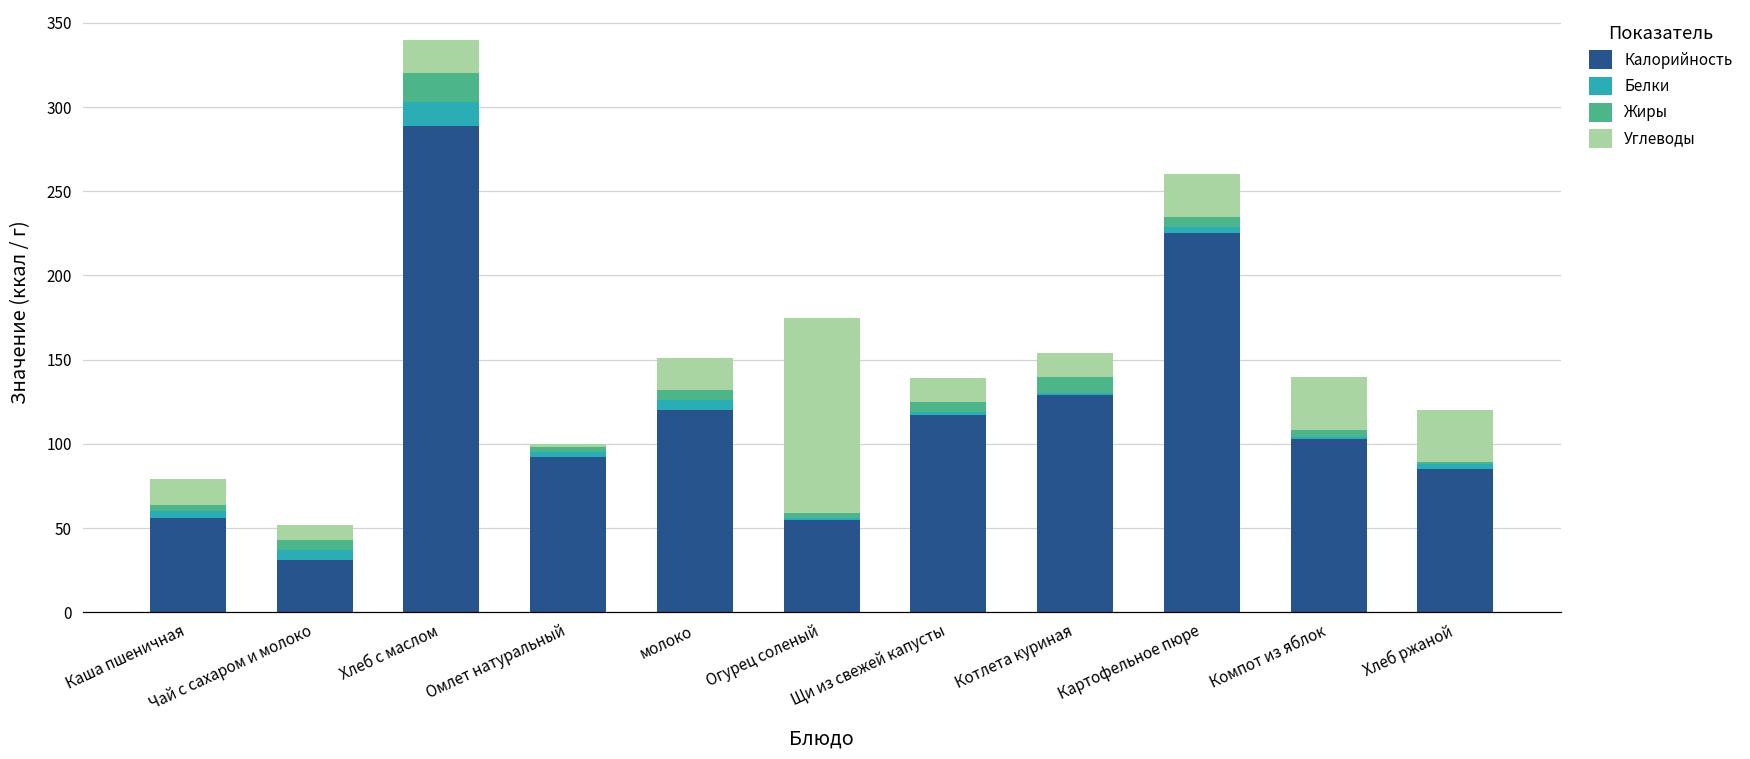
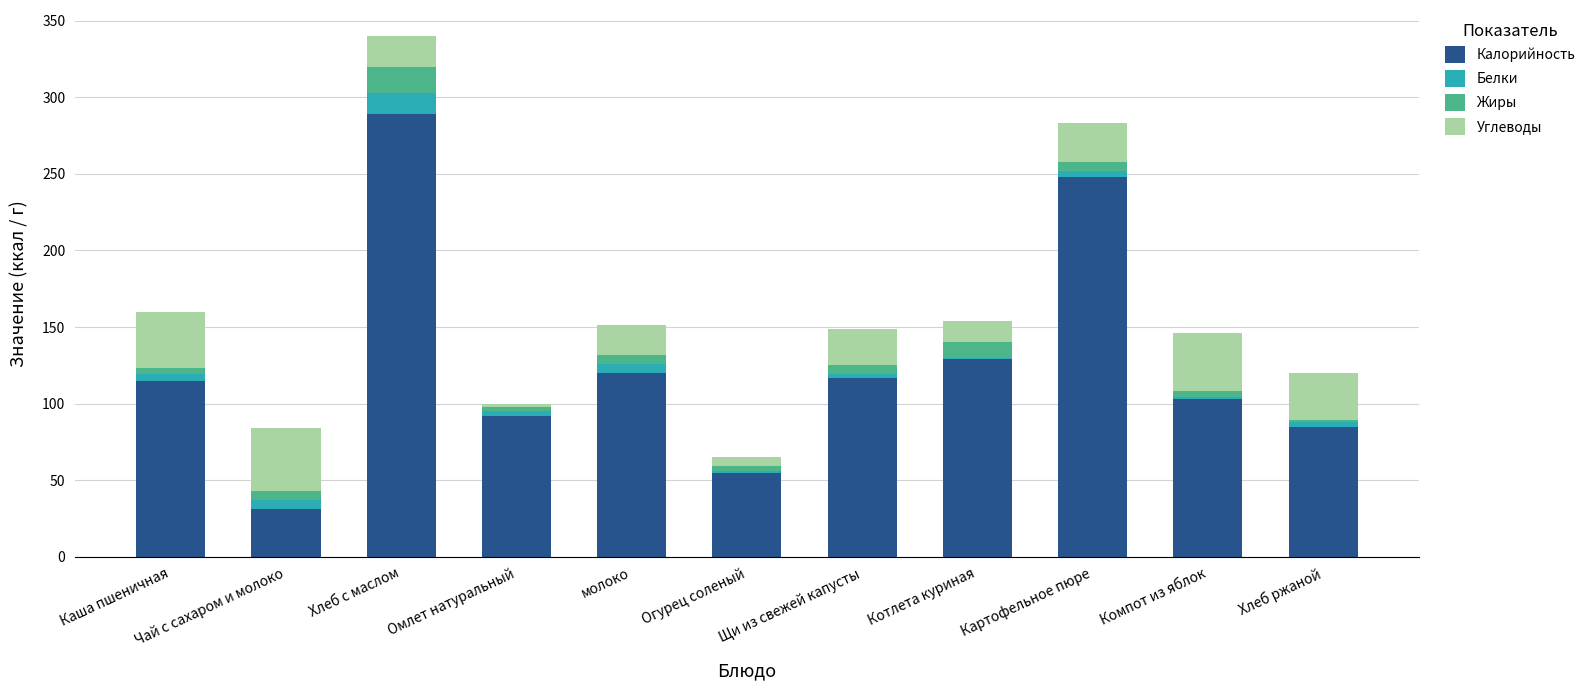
Калорийность, Каша пшеничная: 56 -> 115
Углеводы, Каша пшеничная: 15 -> 37
Углеводы, Чай с сахаром и молоко: 9 -> 41
Углеводы, Огурец соленый: 116 -> 6
Углеводы, Щи из свежей капусты: 14 -> 24
Калорийность, Картофельное пюре: 225 -> 248
Углеводы, Компот из яблок: 32 -> 38
